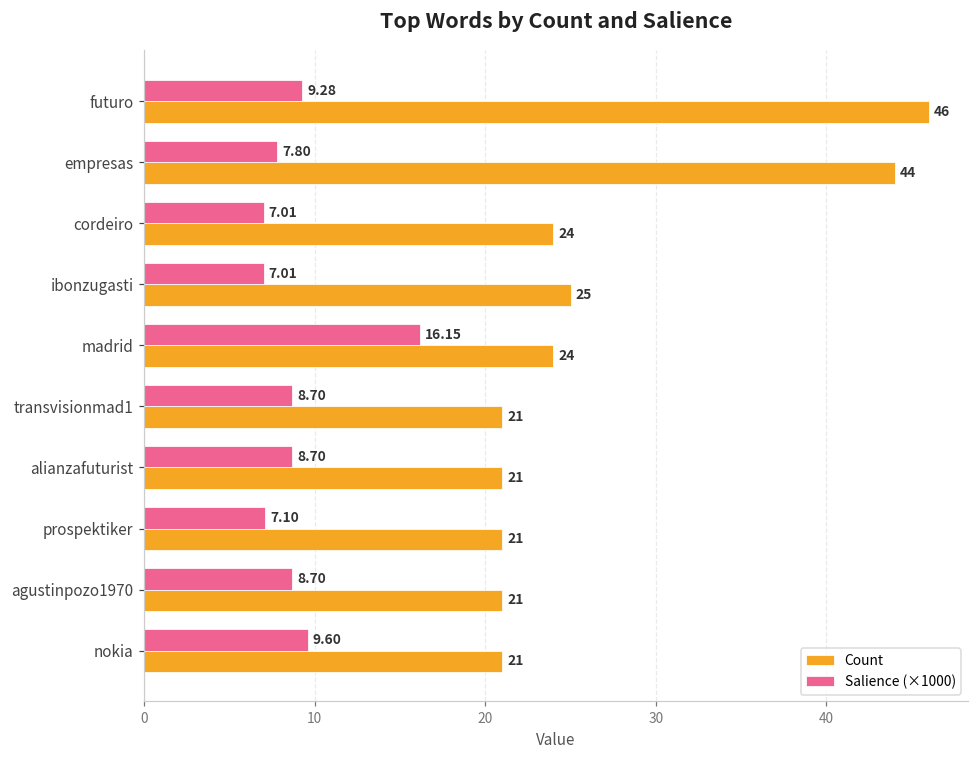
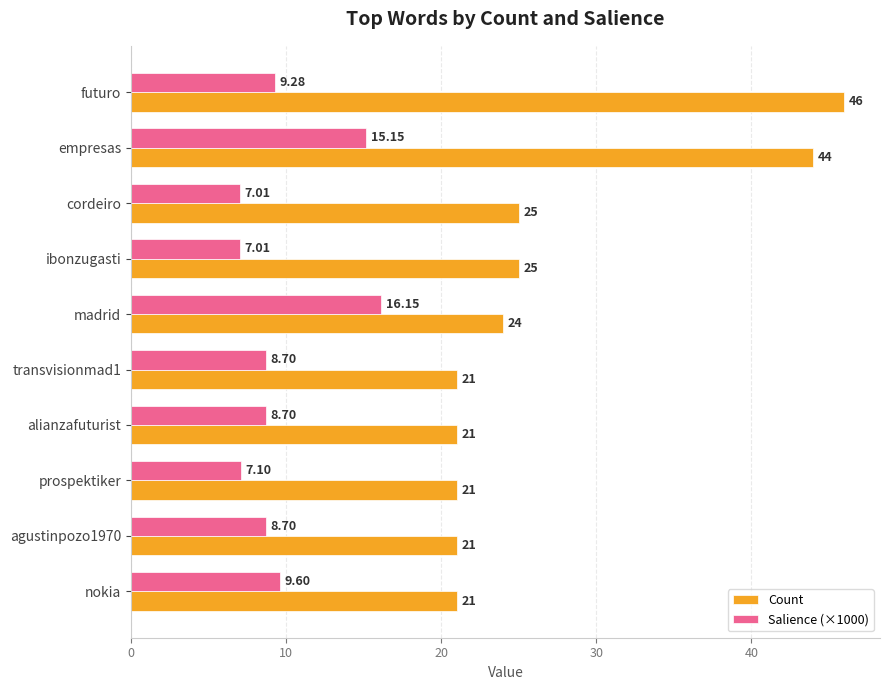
Salience (×1000), empresas: 7.80 -> 15.15
Count, cordeiro: 24 -> 25
